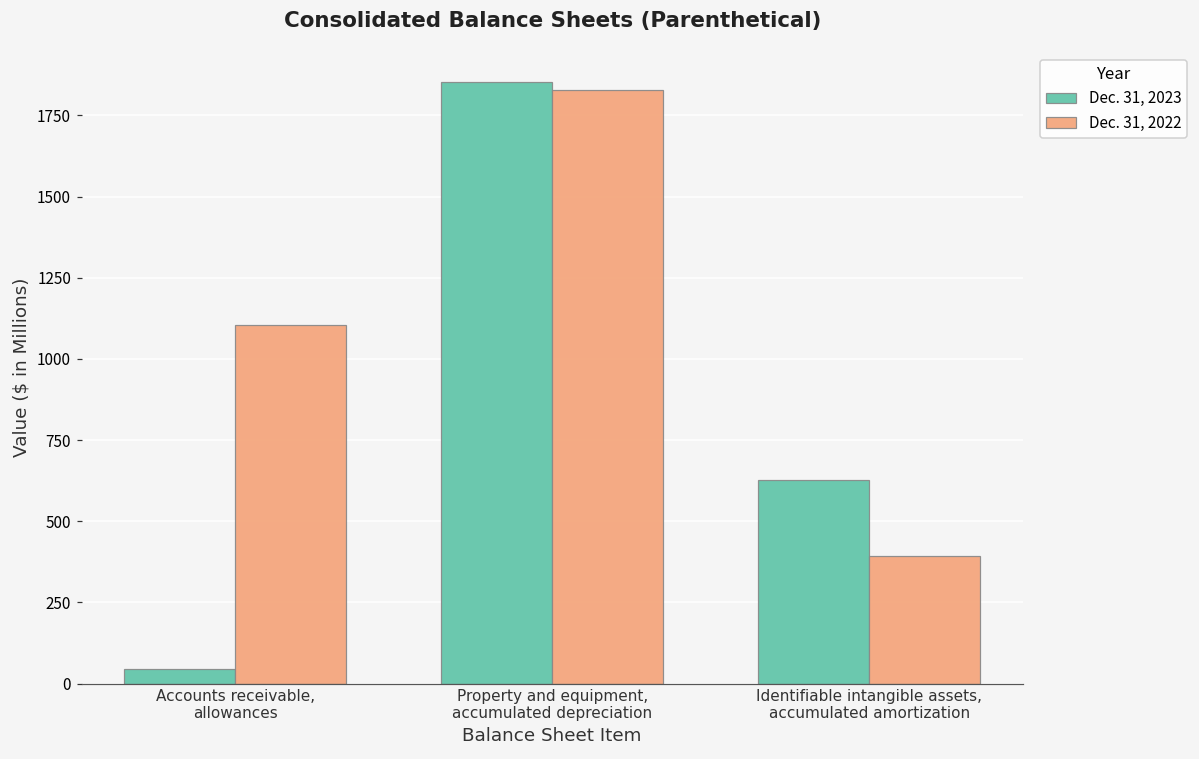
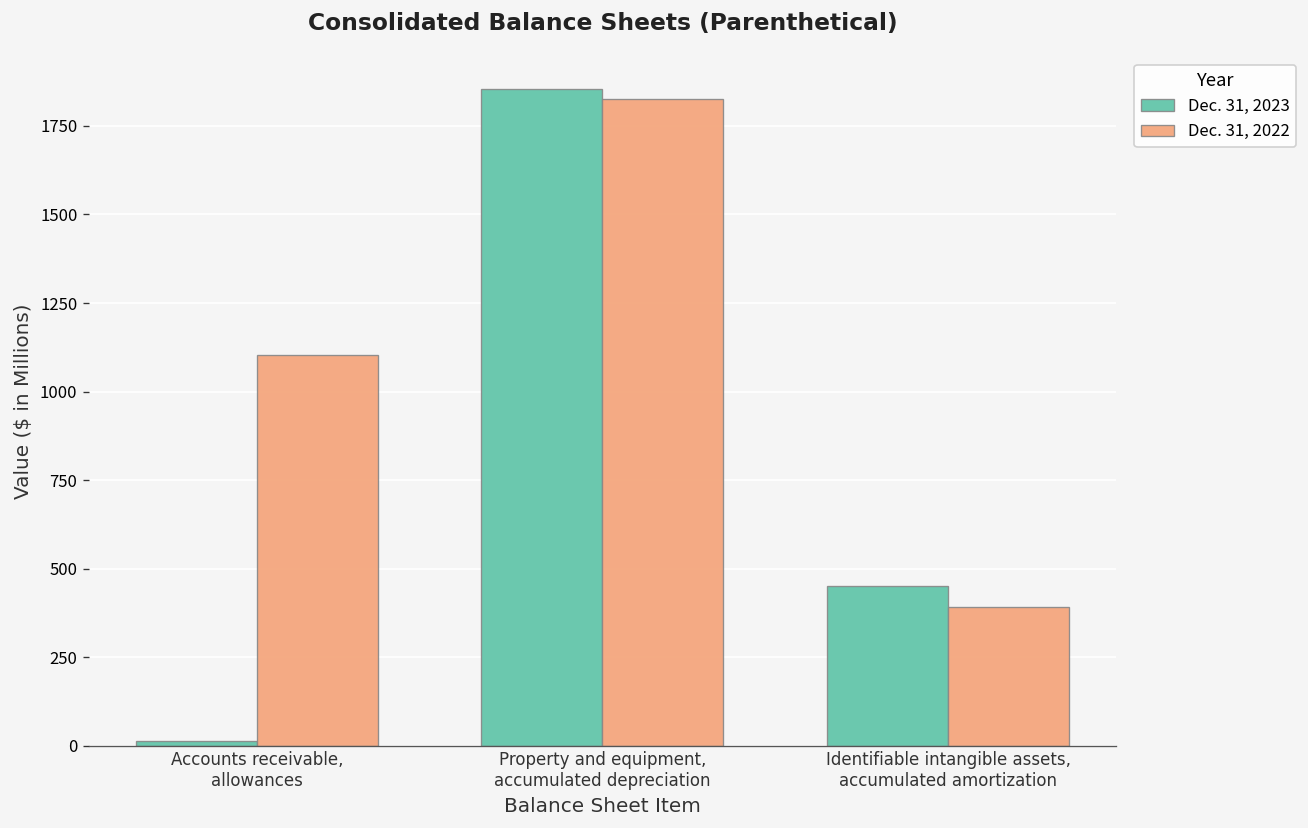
Dec. 31, 2023, Accounts receivable, allowances: 50 -> 10
Dec. 31, 2023, Identifiable intangible assets, accumulated amortization: 630 -> 450
